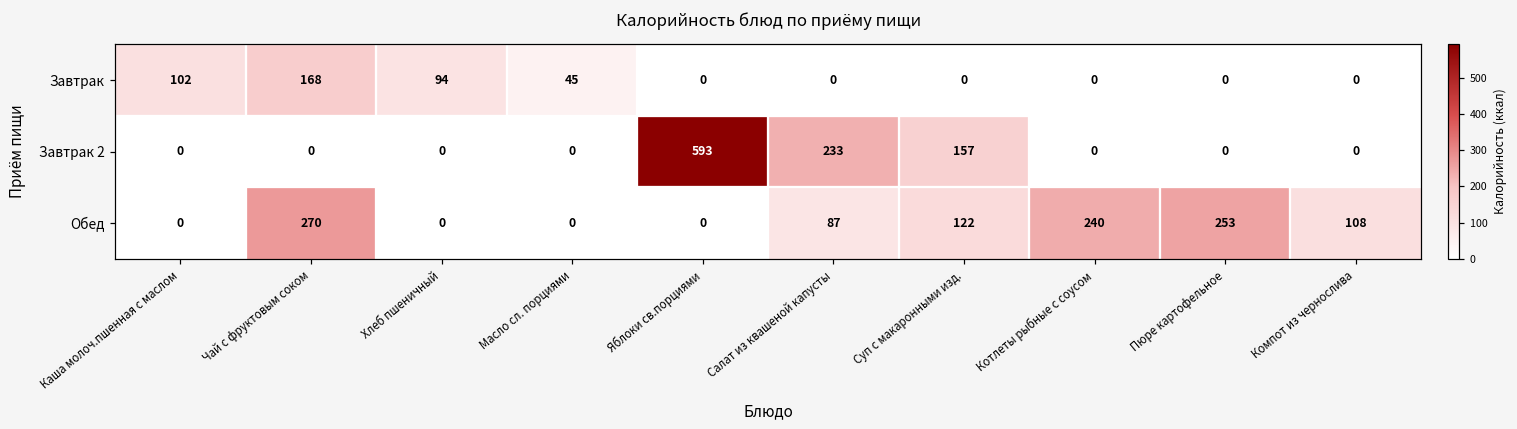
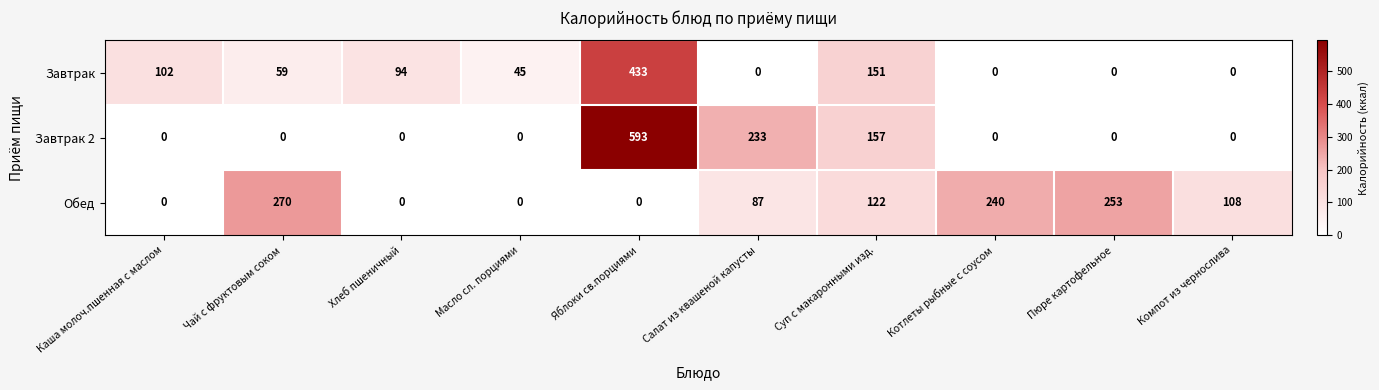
Завтрак, Чай с фруктовым соком: 168 -> 59
Завтрак, Яблоки св.порциями: 0 -> 433
Завтрак, Суп с макаронными изд.: 0 -> 151
